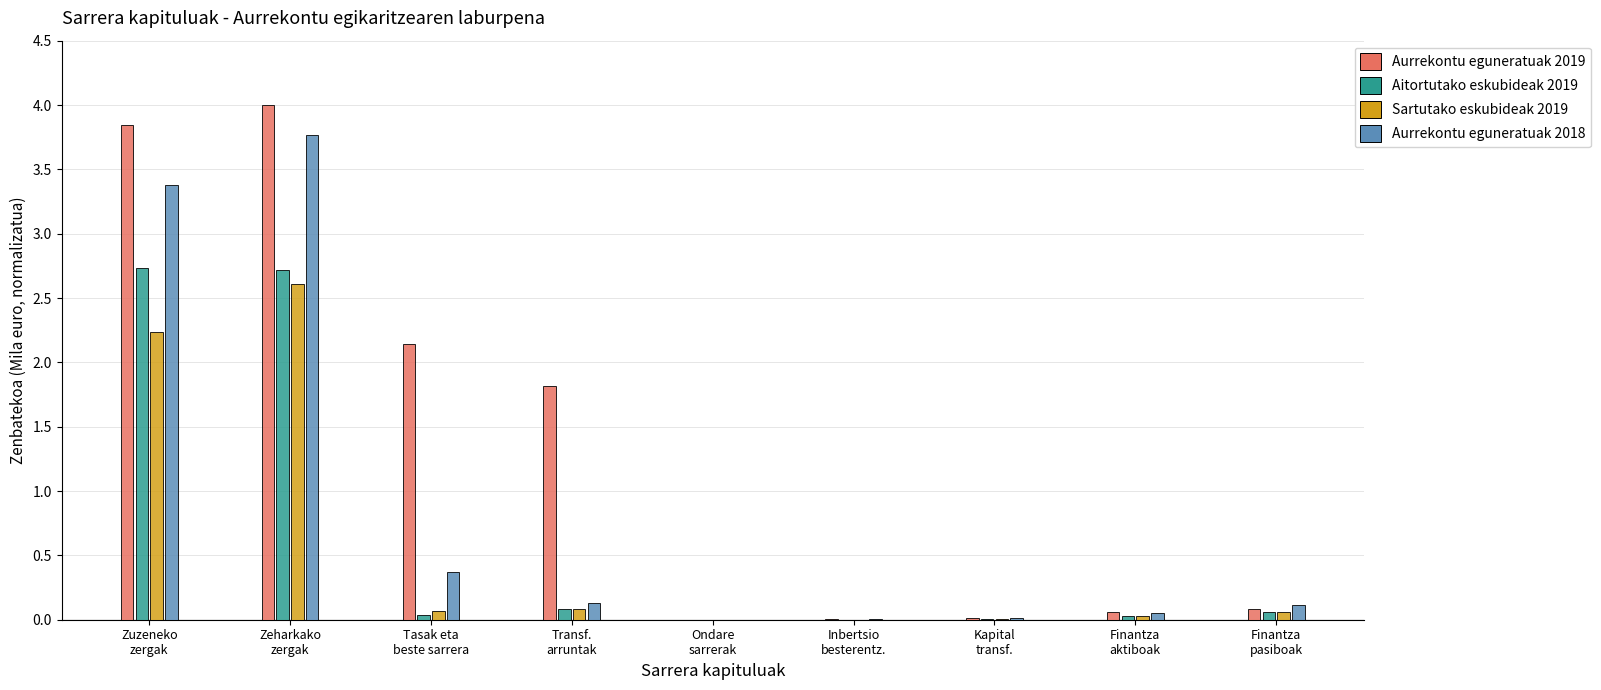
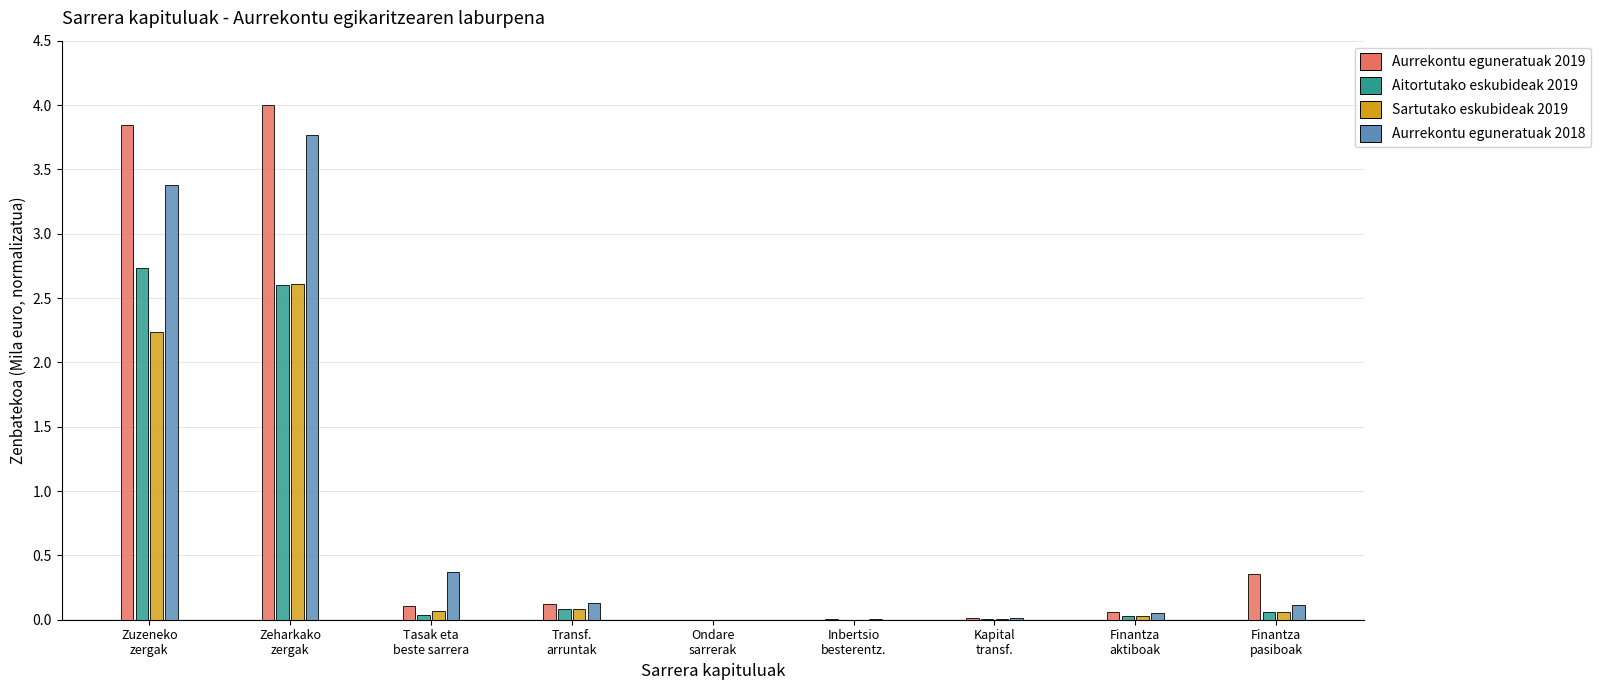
Aitortutako eskubideak 2019, Zeharkako zergak: 2.71 -> 2.60
Aurrekontu eguneratuak 2019, Tasak eta beste sarrera: 2.14 -> 0.11
Aurrekontu eguneratuak 2019, Transf. arruntak: 1.81 -> 0.12
Aurrekontu eguneratuak 2019, Finantza pasiboak: 0.08 -> 0.35
